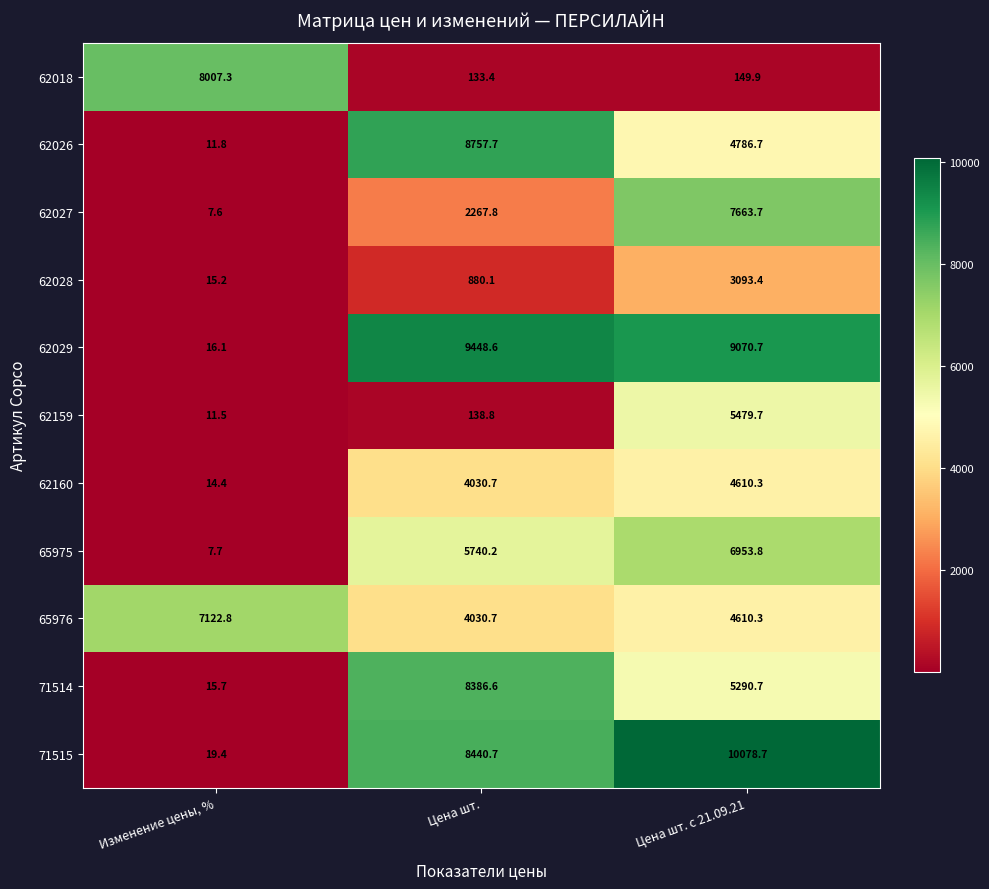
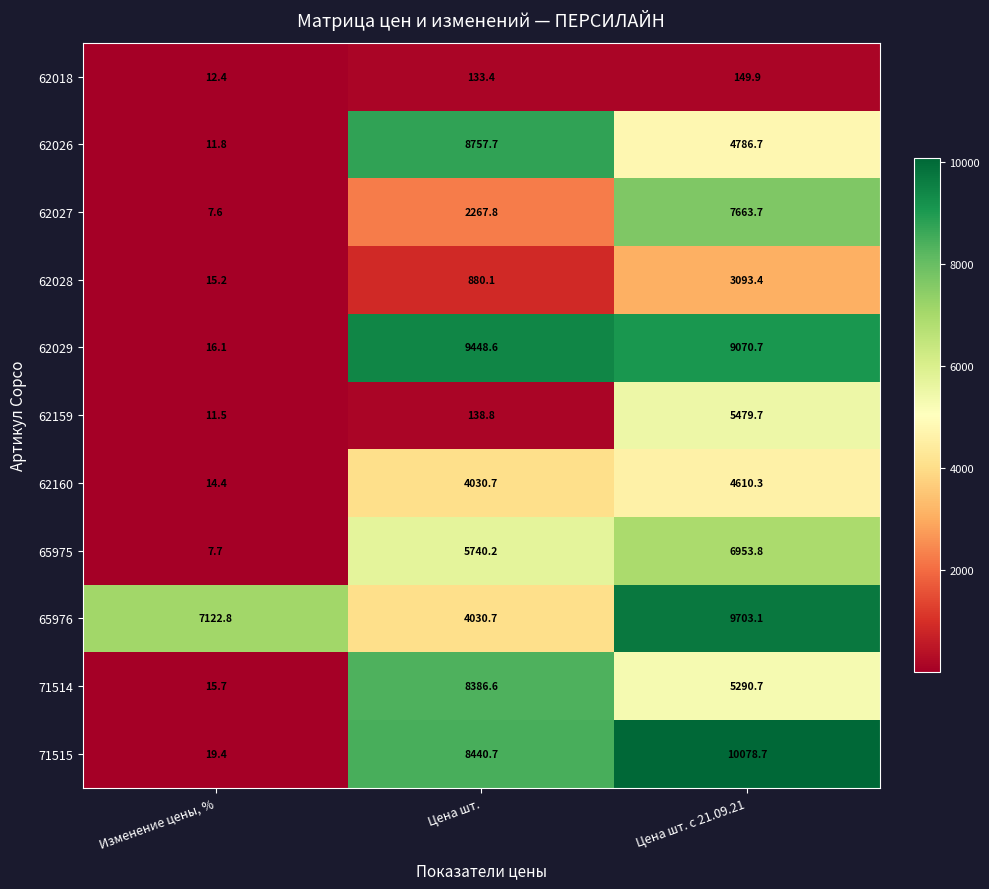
62018, Изменение цены, %: 8007.3 -> 12.4
65976, Цена шт. с 21.09.21: 4610.3 -> 9703.1
